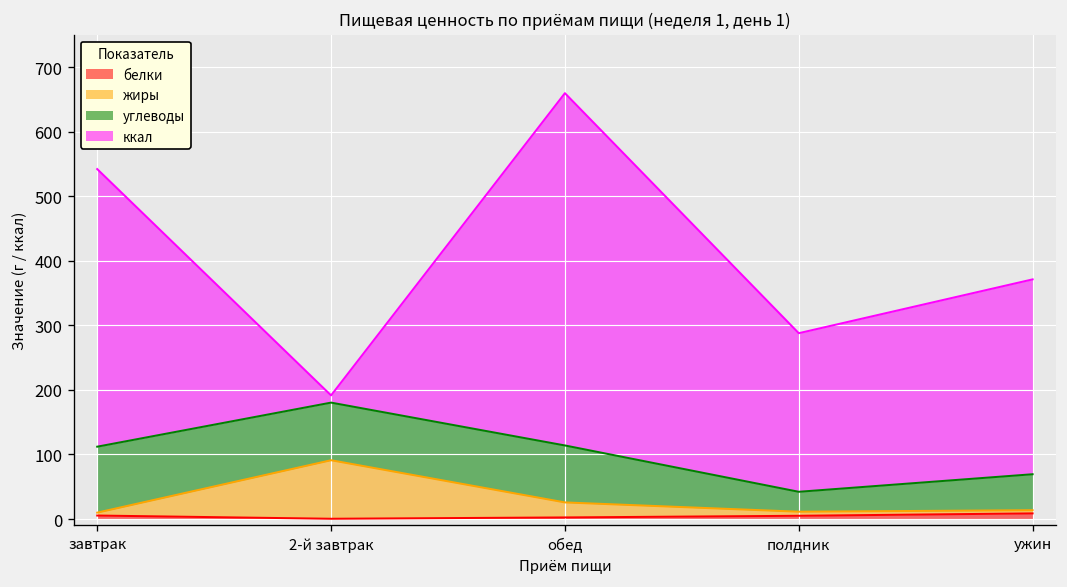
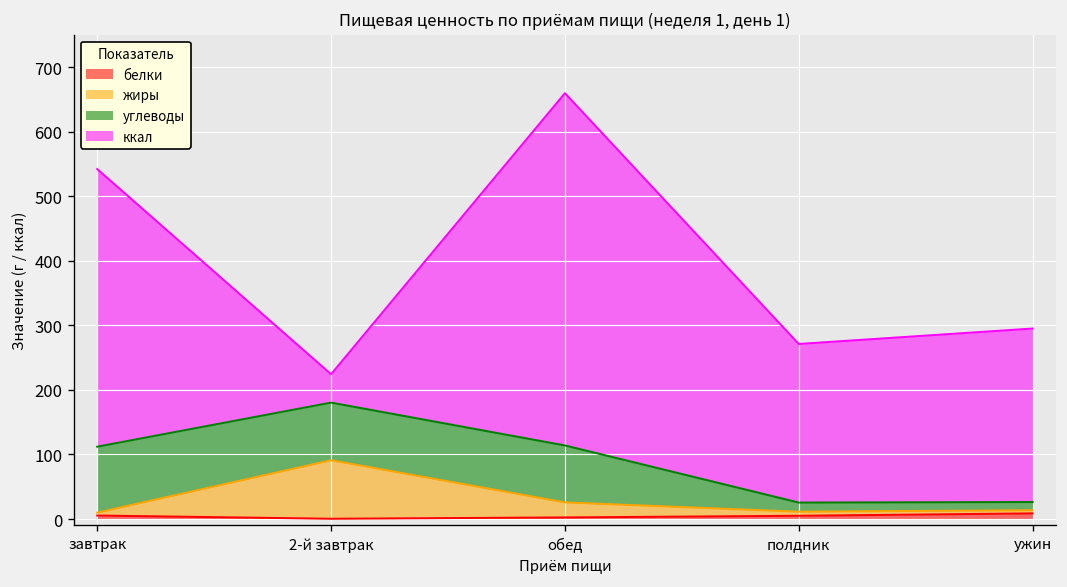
ккал, 2-й завтрак: 10 -> 40
углеводы, полдник: 30 -> 10
углеводы, ужин: 60 -> 10
ккал, ужин: 300 -> 270
